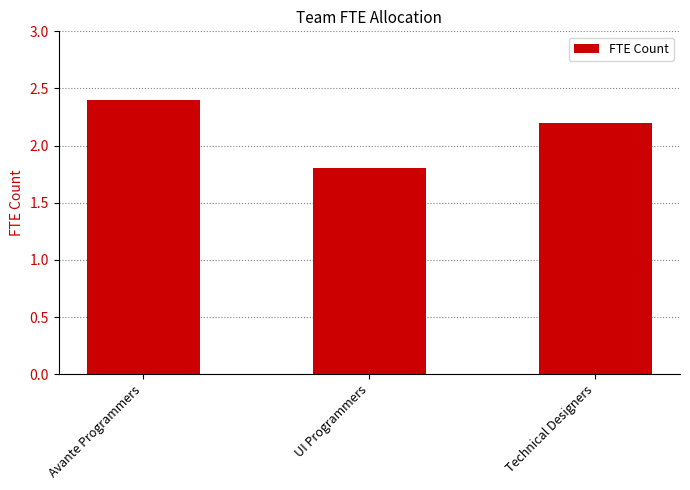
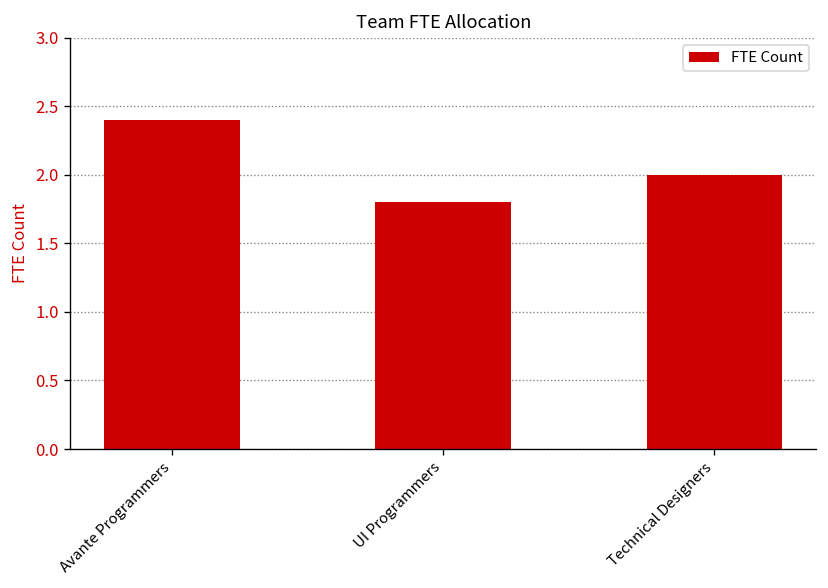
Technical Designers: 2.2 -> 2.0
